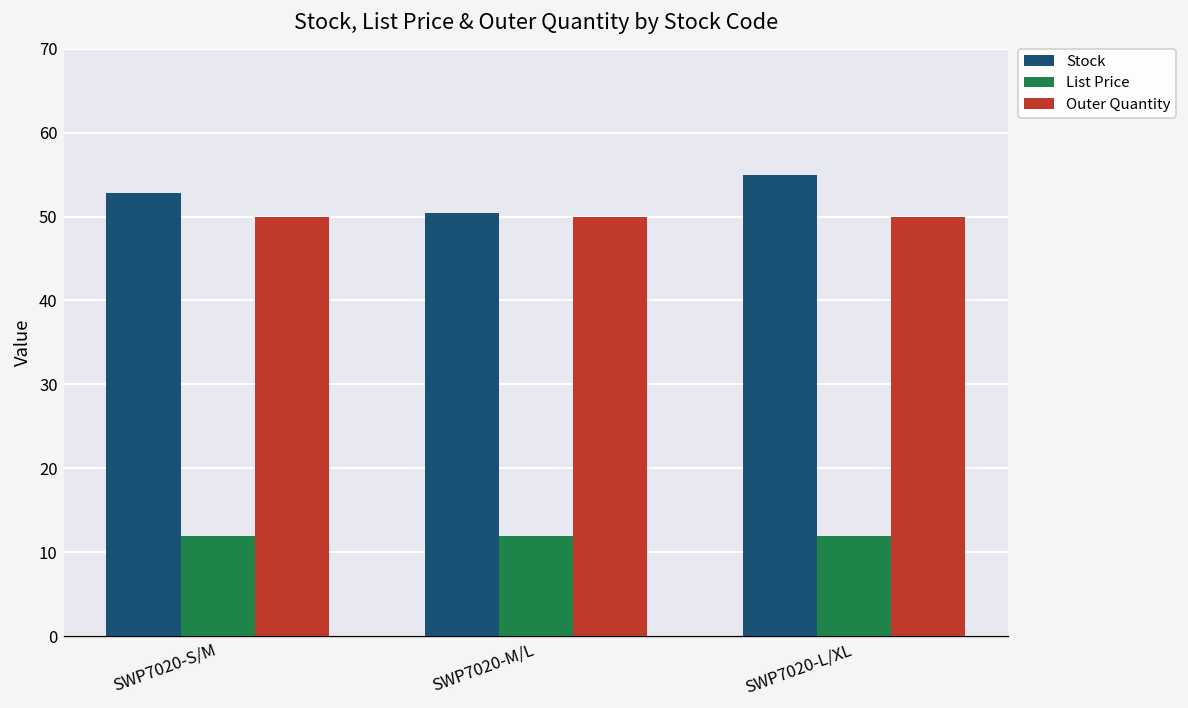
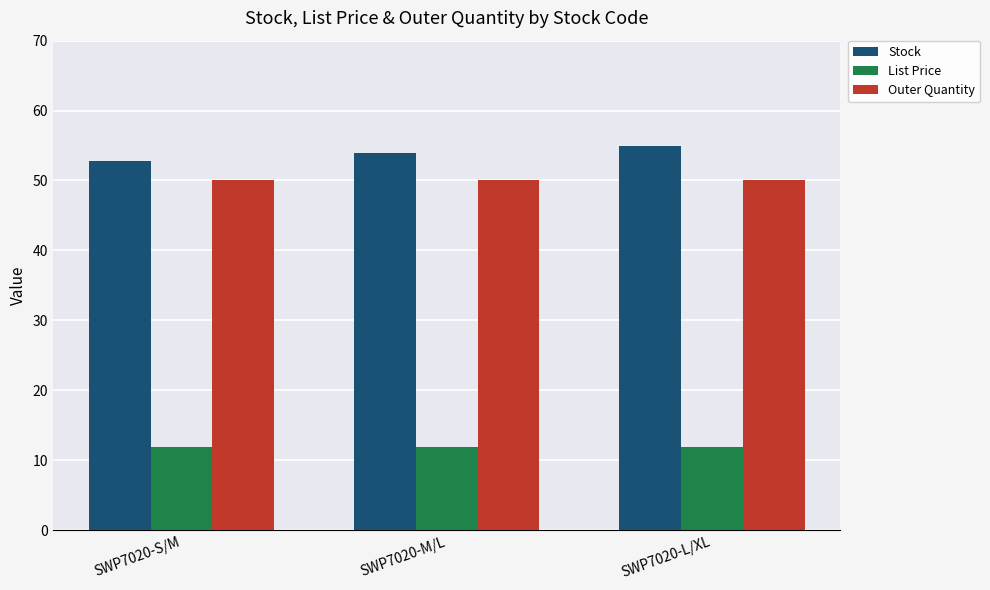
Stock, SWP7020-M/L: 50 -> 54
